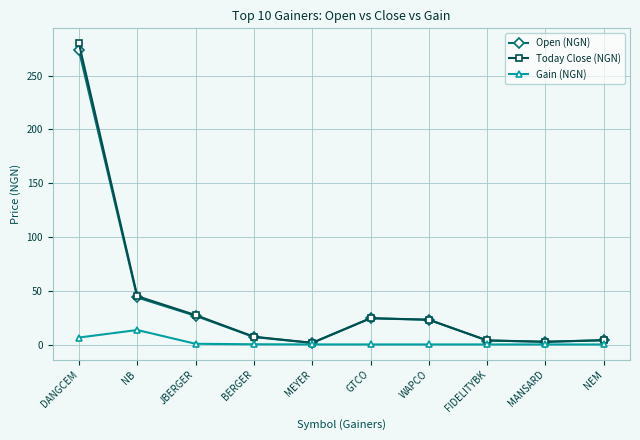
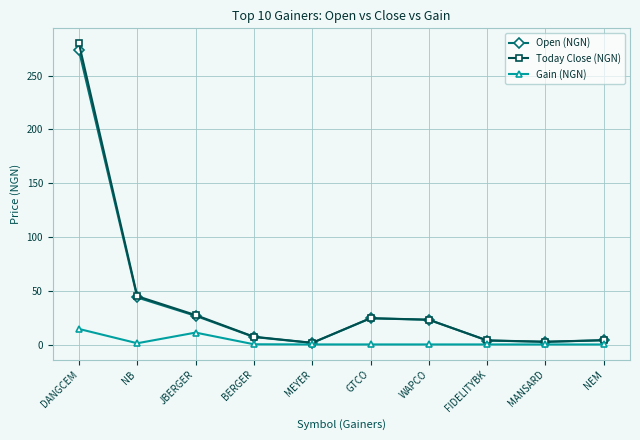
Gain (NGN), DANGCEM: 7 -> 15
Gain (NGN), NB: 14 -> 1
Gain (NGN), JBERGER: 1 -> 11
